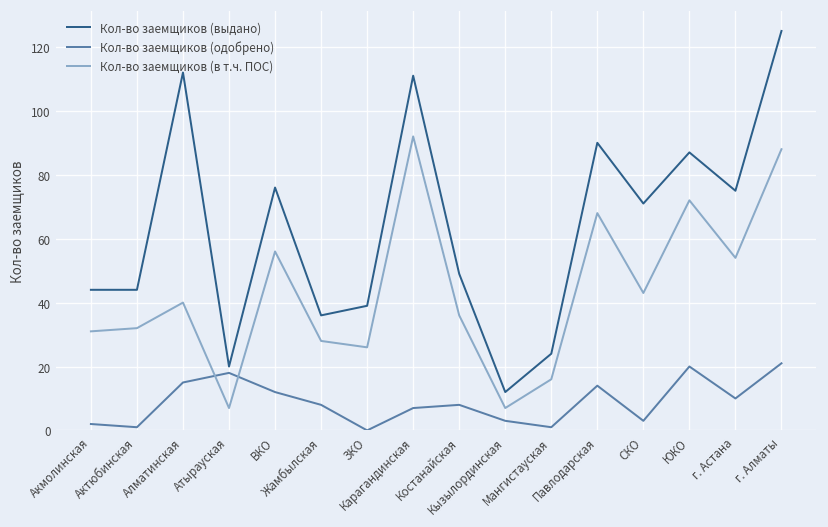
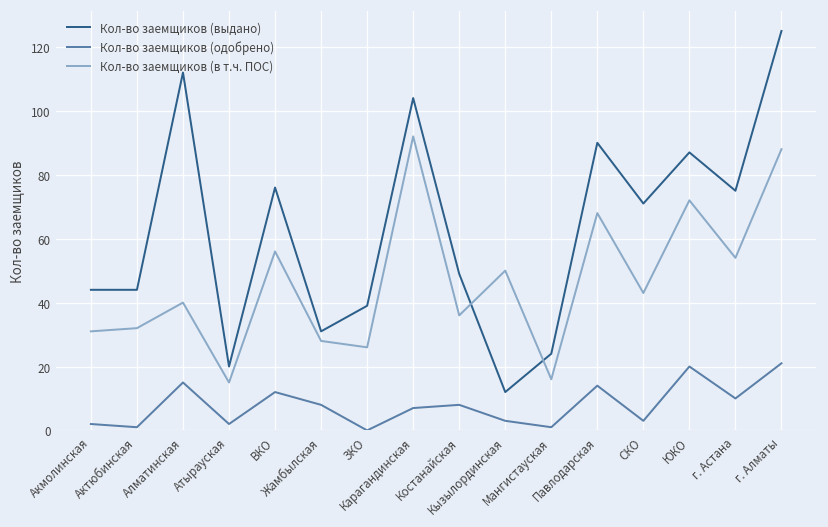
Кол-во заемщиков (одобрено), Атырауская: 18 -> 2
Кол-во заемщиков (в т.ч. ПОС), Атырауская: 7 -> 15
Кол-во заемщиков (выдано), Жамбылская: 36 -> 31
Кол-во заемщиков (выдано), Карагандинская: 111 -> 104
Кол-во заемщиков (в т.ч. ПОС), Кызылординская: 7 -> 50
